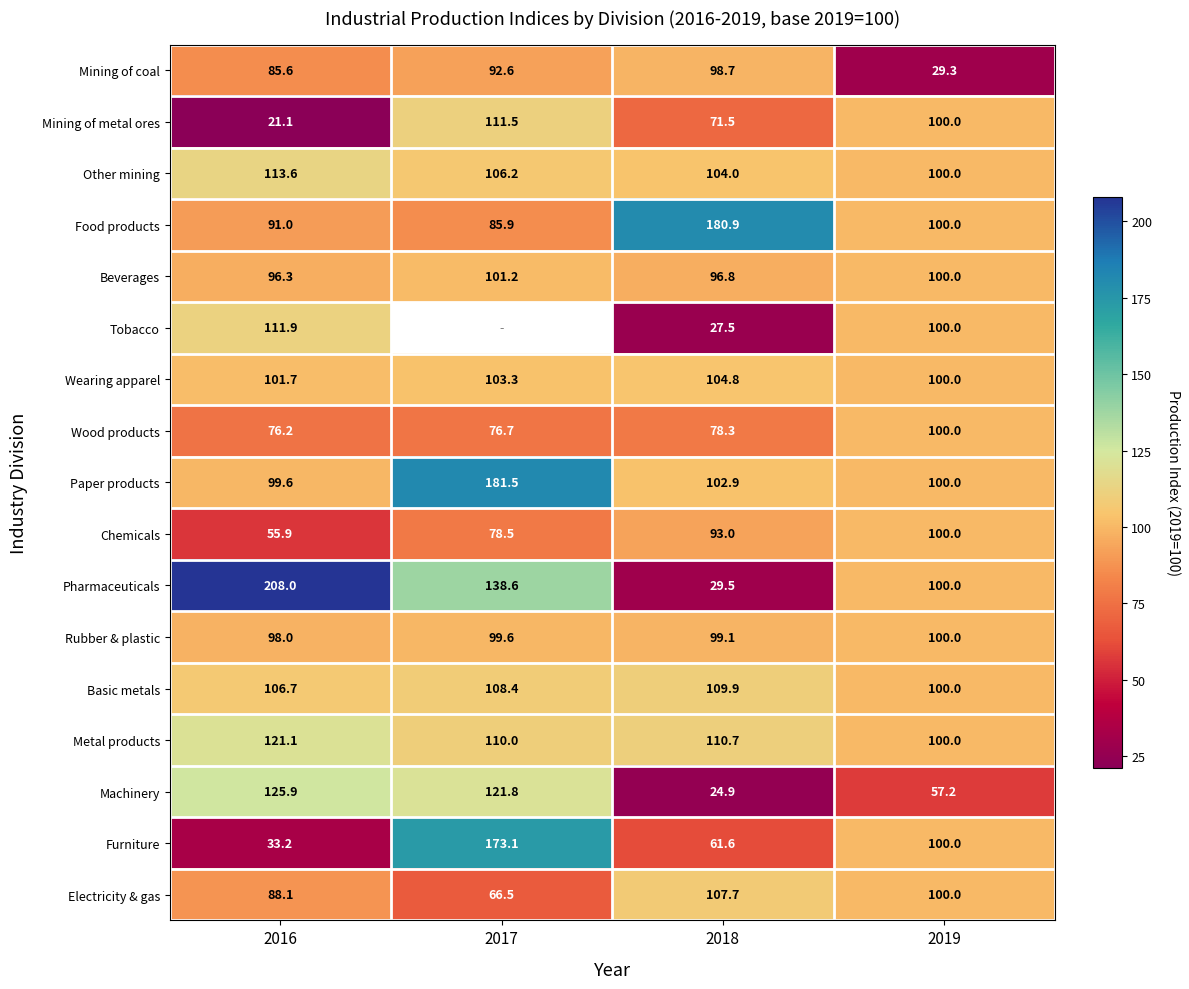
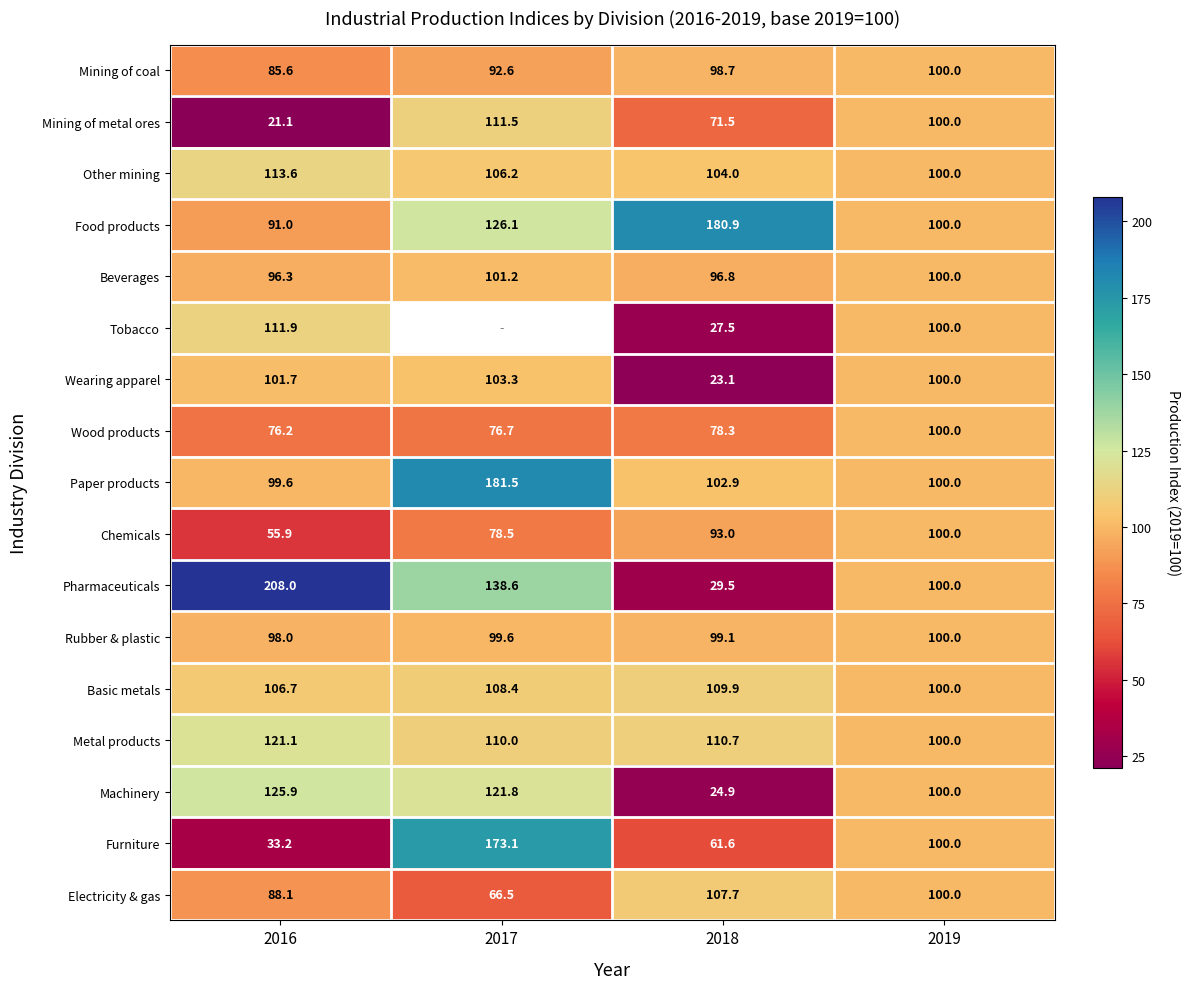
Mining of coal, 2019: 29.3 -> 100.0
Food products, 2017: 85.9 -> 126.1
Wearing apparel, 2018: 104.8 -> 23.1
Machinery, 2019: 57.2 -> 100.0
